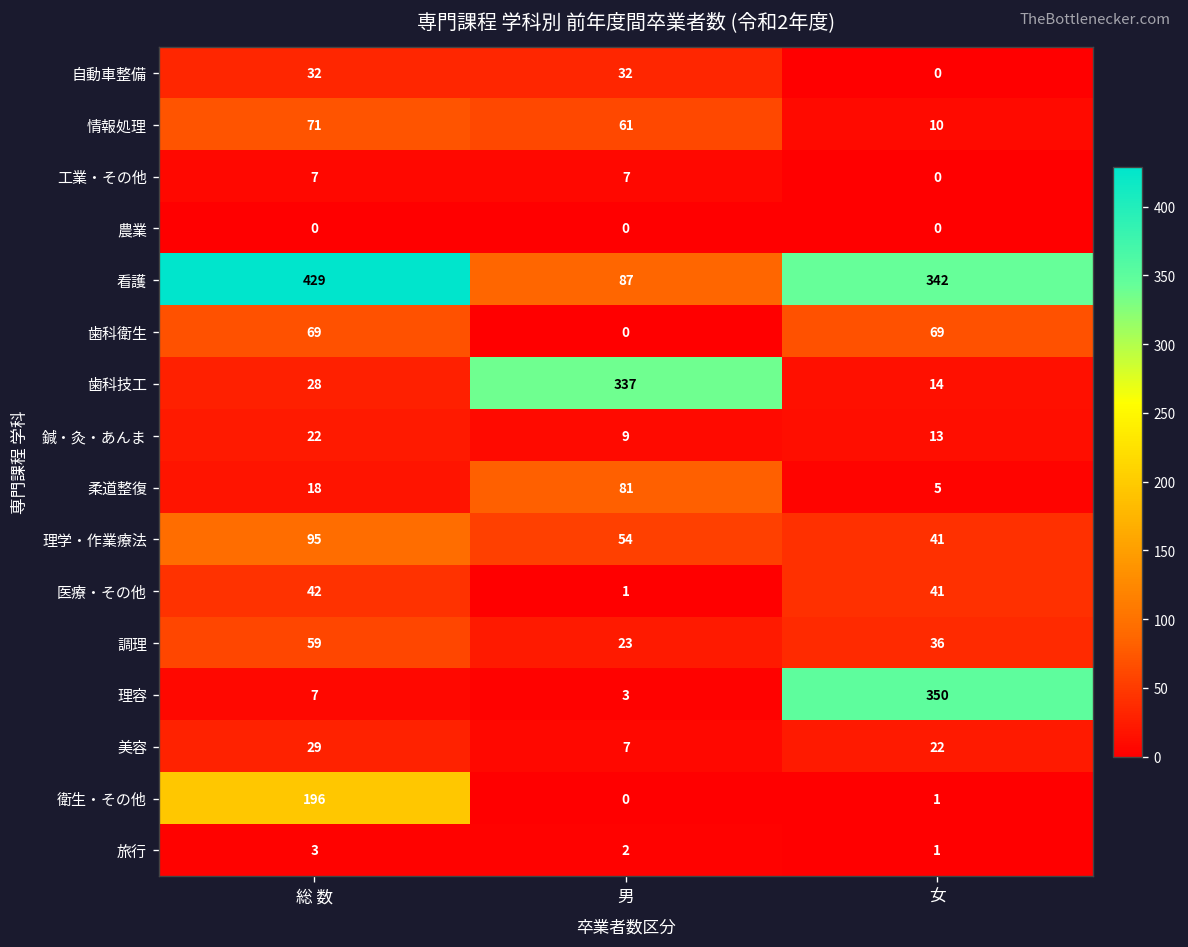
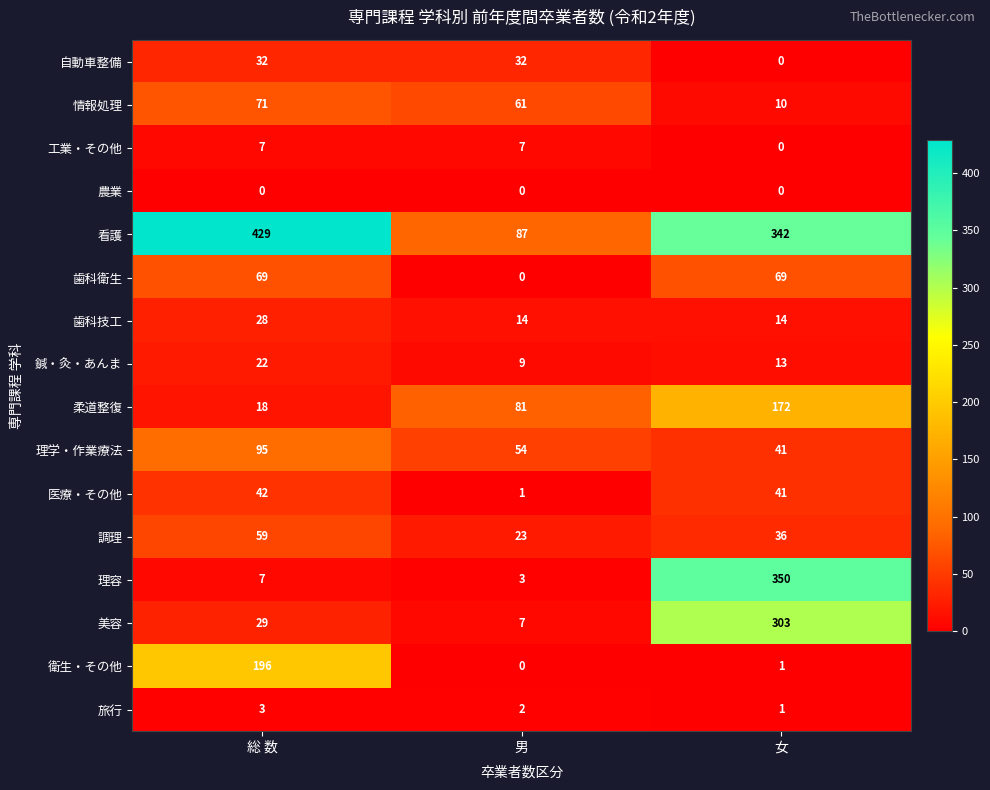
歯科技工, 男: 337 -> 14
柔道整復, 女: 5 -> 172
美容, 女: 22 -> 303
